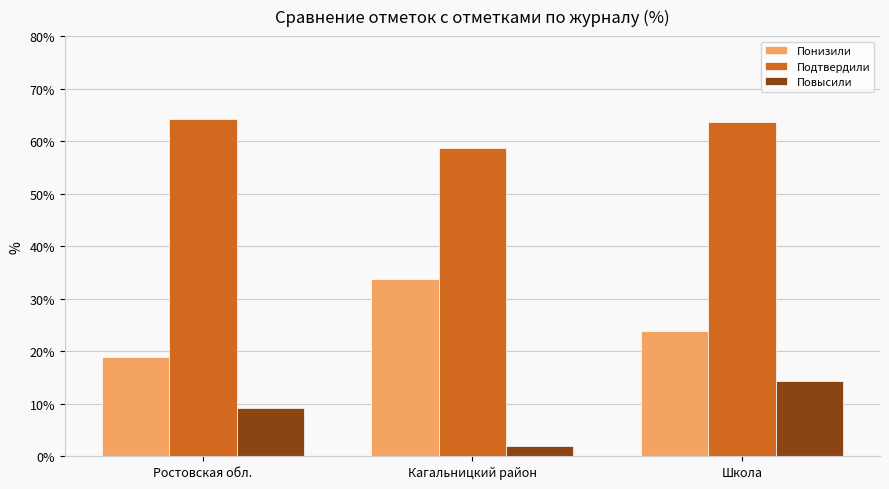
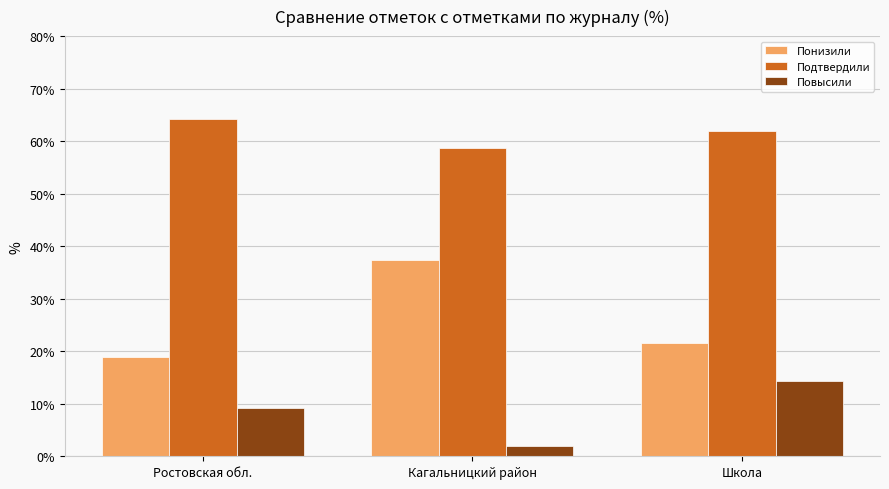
Понизили, Кагальницкий район: 34% -> 37%
Понизили, Школа: 24% -> 22%
Подтвердили, Школа: 64% -> 62%
